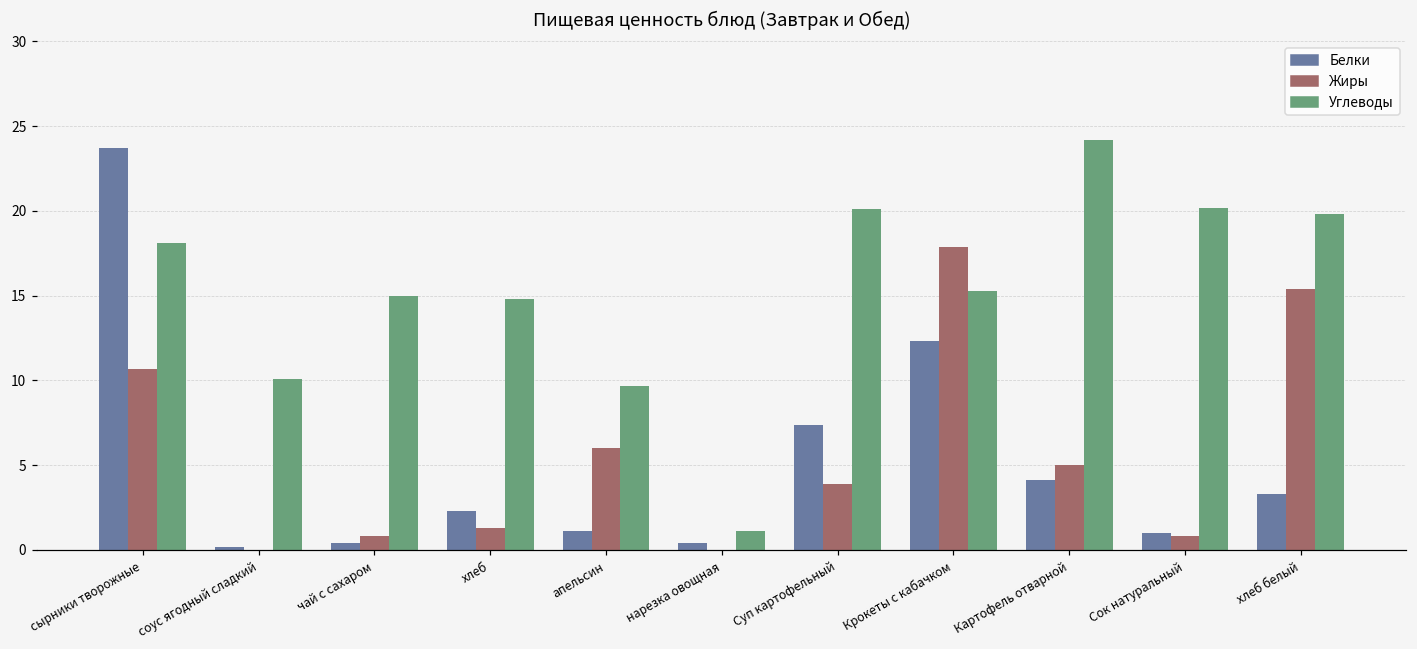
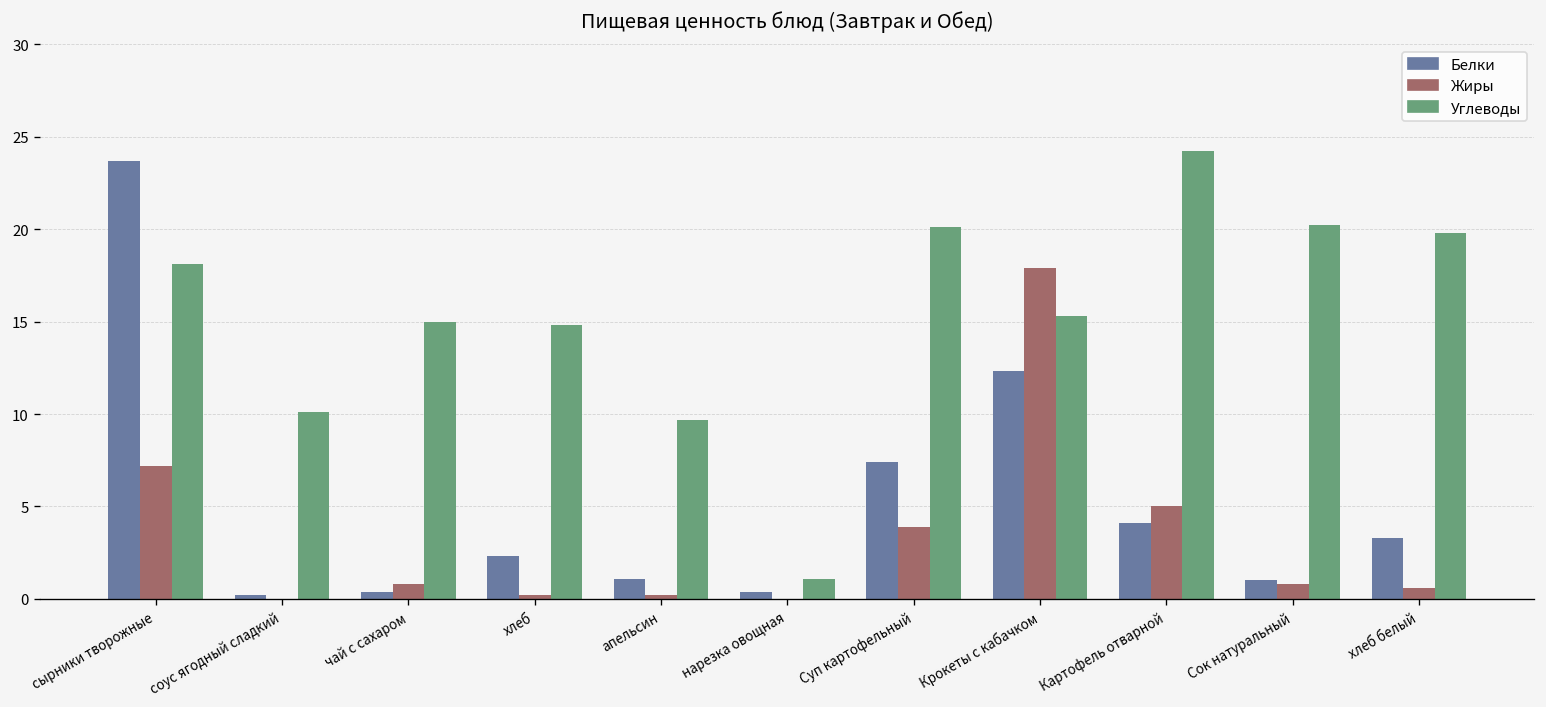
Жиры, сырники творожные: 10.7 -> 7.2
Жиры, хлеб: 1.3 -> 0.2
Жиры, апельсин: 6.0 -> 0.2
Жиры, хлеб белый: 15.4 -> 0.6
